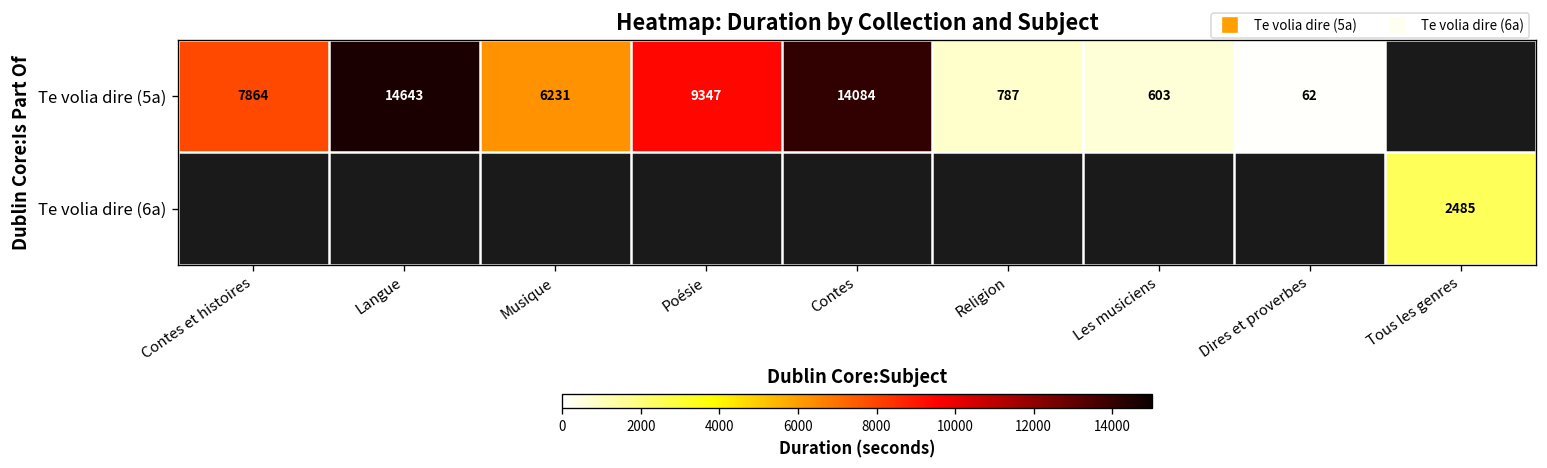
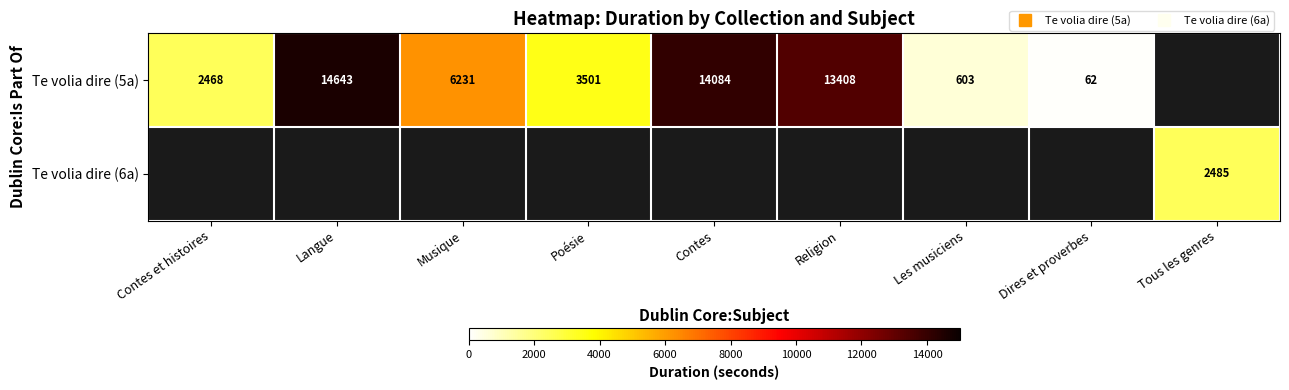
Te volia dire (5a), Contes et histoires: 7864 -> 2468
Te volia dire (5a), Poésie: 9347 -> 3501
Te volia dire (5a), Religion: 787 -> 13408
